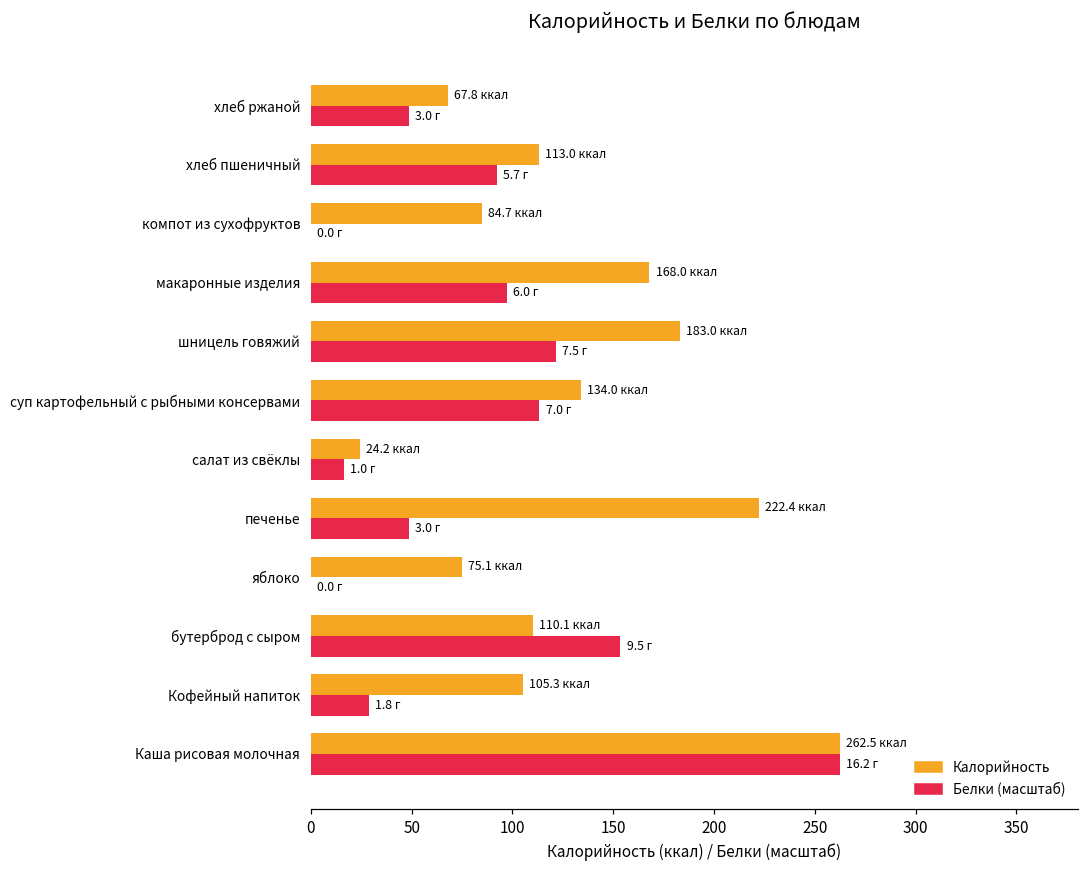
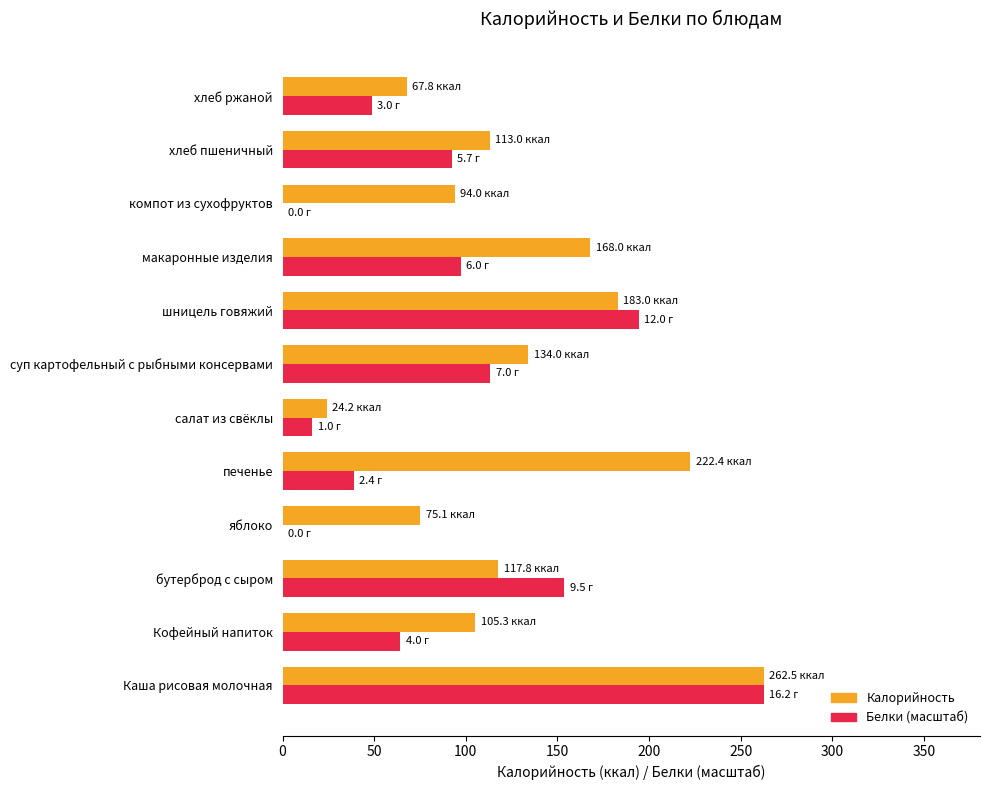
Калорийность, компот из сухофруктов: 84.7 -> 94.0
Белки (масштаб), шницель говяжий: 7.5 -> 12.0
Белки (масштаб), печенье: 3.0 -> 2.4
Калорийность, бутерброд с сыром: 110.1 -> 117.8
Белки (масштаб), Кофейный напиток: 1.8 -> 4.0
